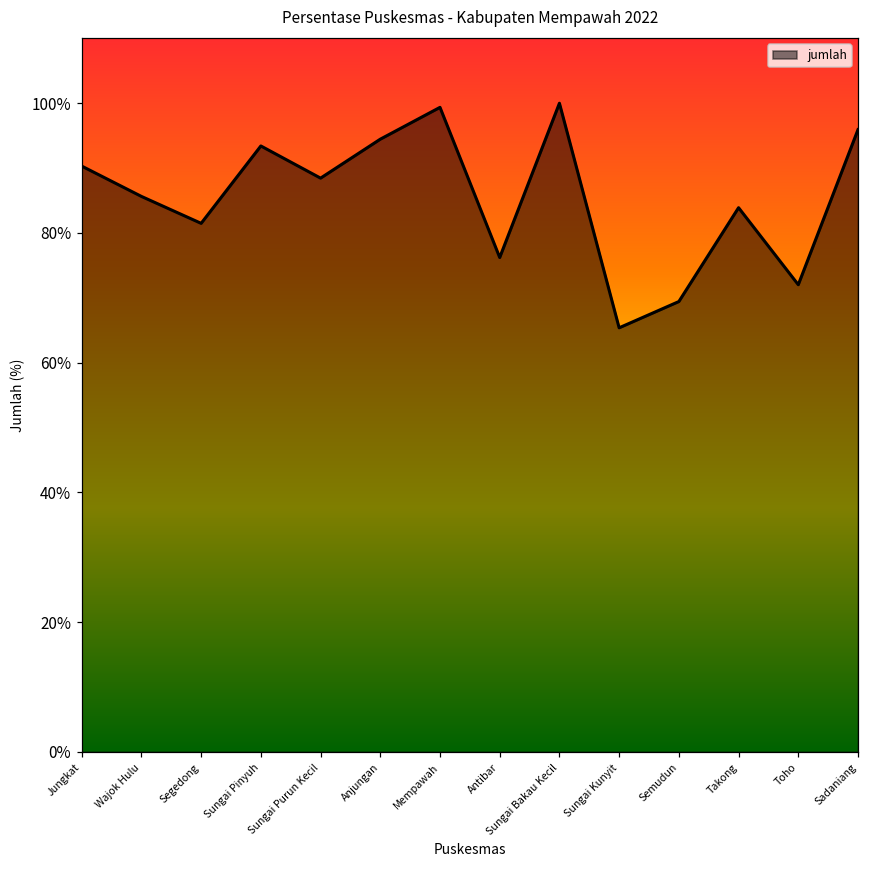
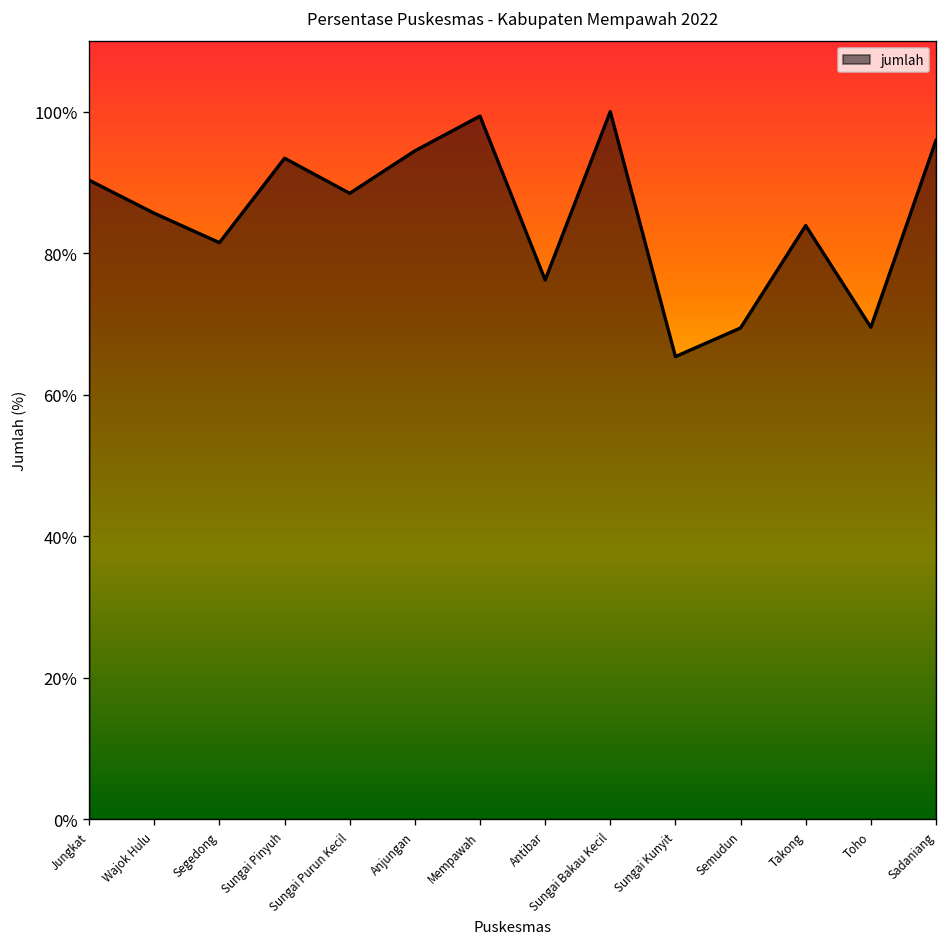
Toho: 72% -> 70%
